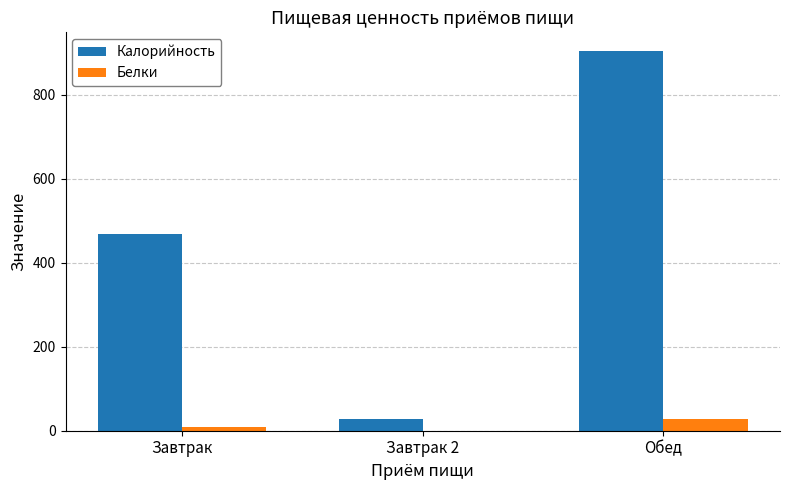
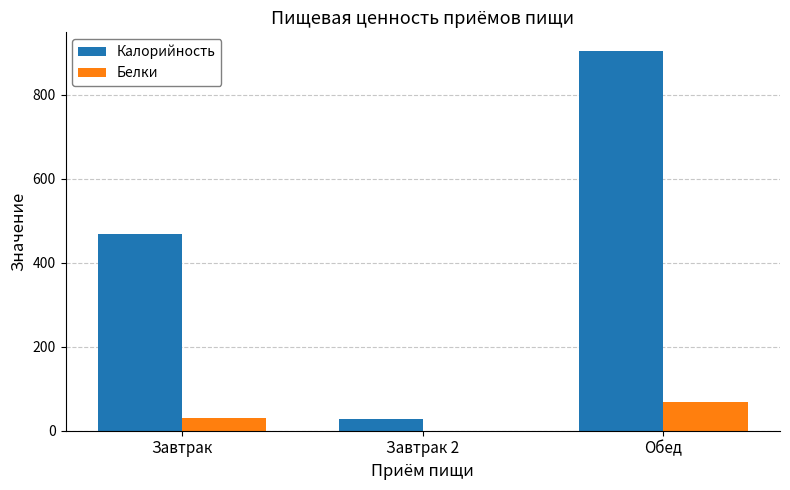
Белки, Завтрак: 10 -> 30
Белки, Обед: 30 -> 70
